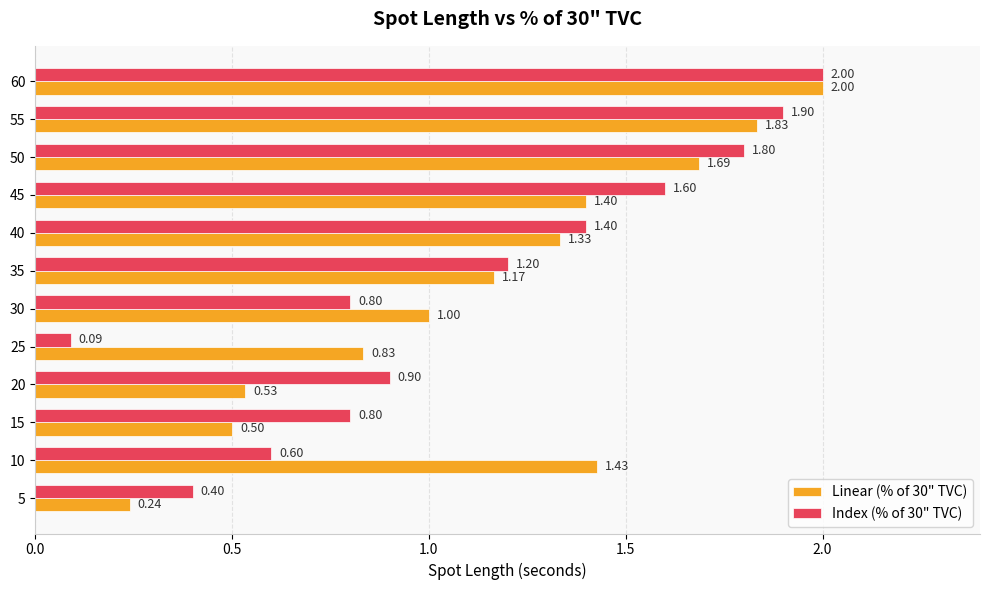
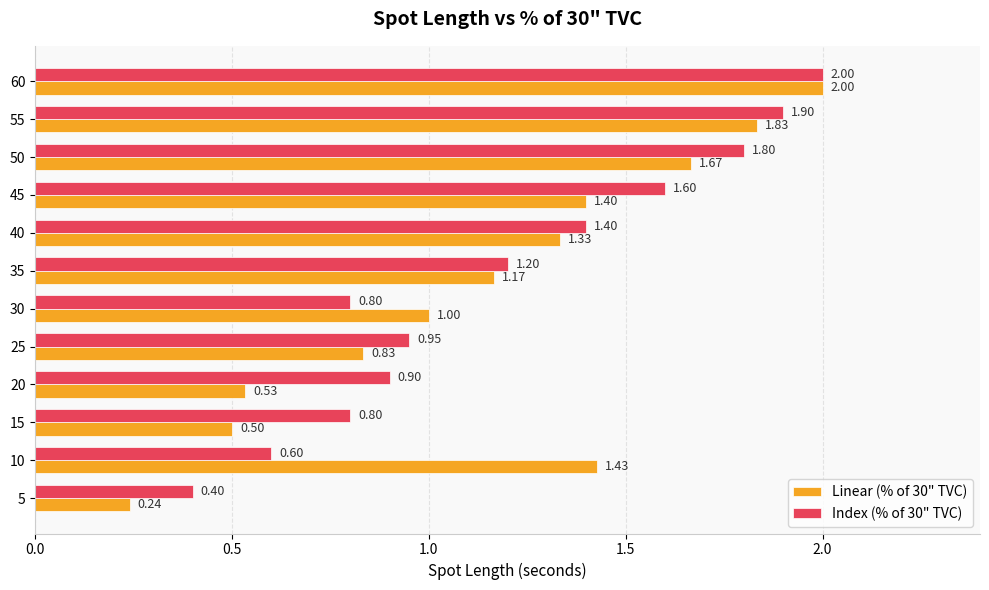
Linear (% of 30" TVC), 50: 1.69 -> 1.67
Index (% of 30" TVC), 25: 0.09 -> 0.95
